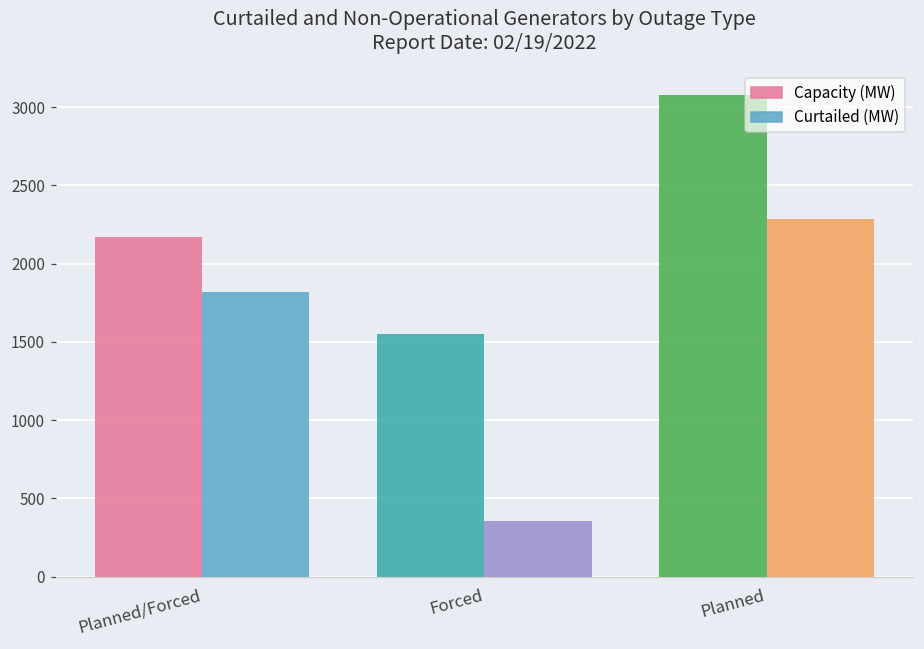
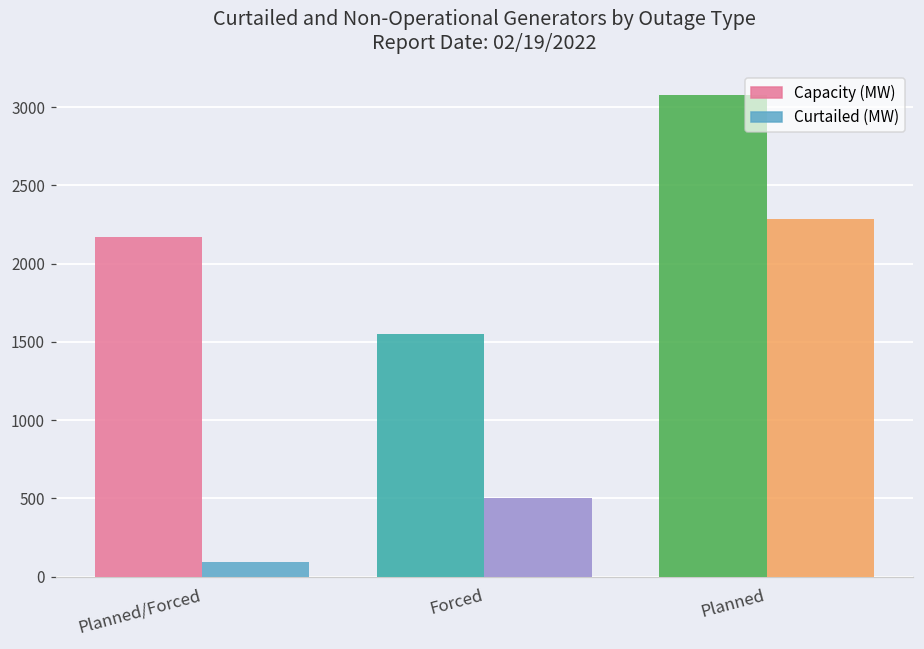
Curtailed (MW), Planned/Forced: 1820 -> 90
Curtailed (MW), Forced: 360 -> 510
